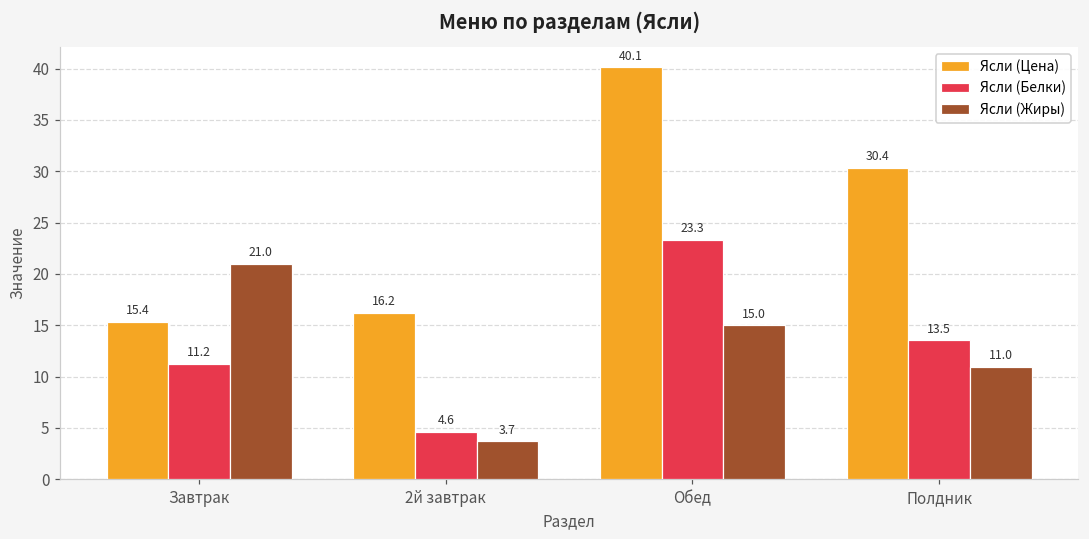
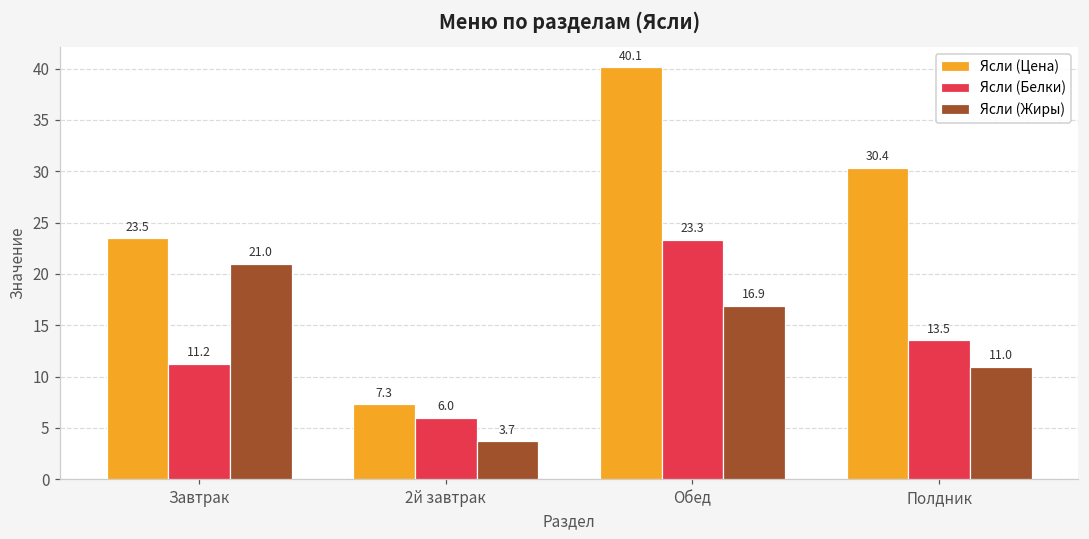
Ясли (Цена), Завтрак: 15.4 -> 23.5
Ясли (Цена), 2й завтрак: 16.2 -> 7.3
Ясли (Белки), 2й завтрак: 4.6 -> 6.0
Ясли (Жиры), Обед: 15.0 -> 16.9
